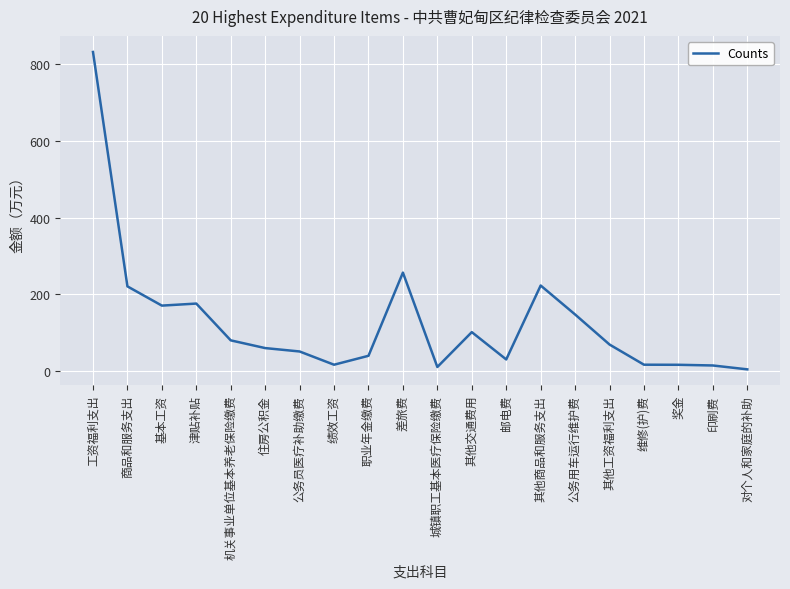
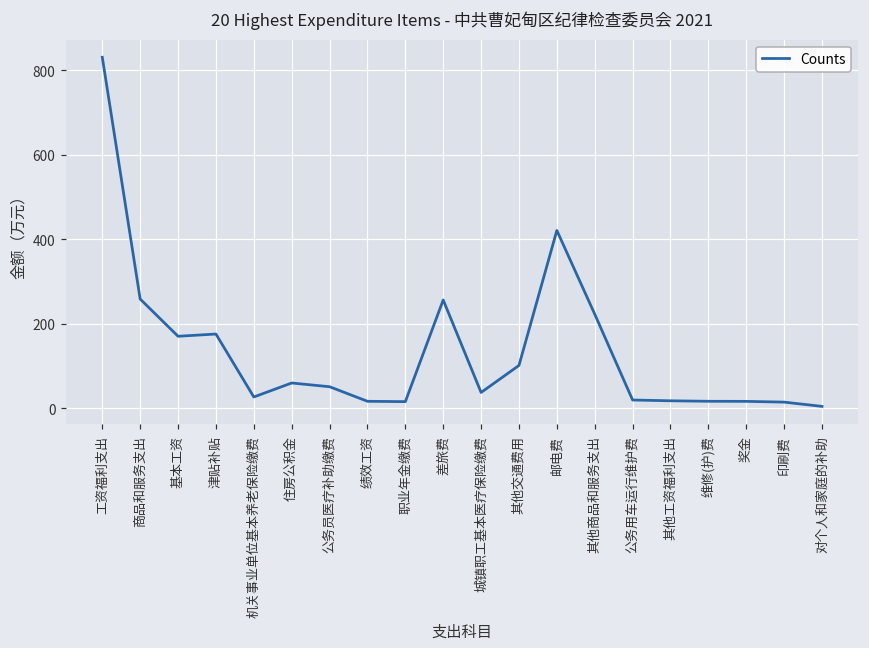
商品和服务支出: 220 -> 260
机关事业单位基本养老保险缴费: 80 -> 30
职业年金缴费: 40 -> 20
城镇职工基本医疗保险缴费: 10 -> 40
邮电费: 30 -> 420
公务用车运行维护费: 150 -> 20
其他工资福利支出: 70 -> 20
